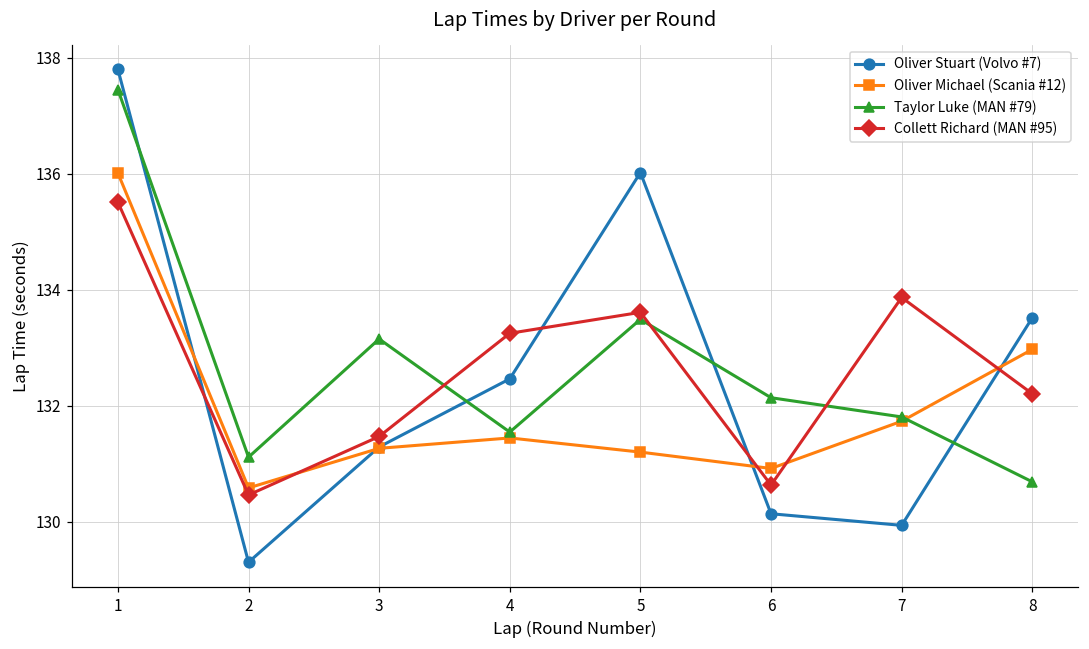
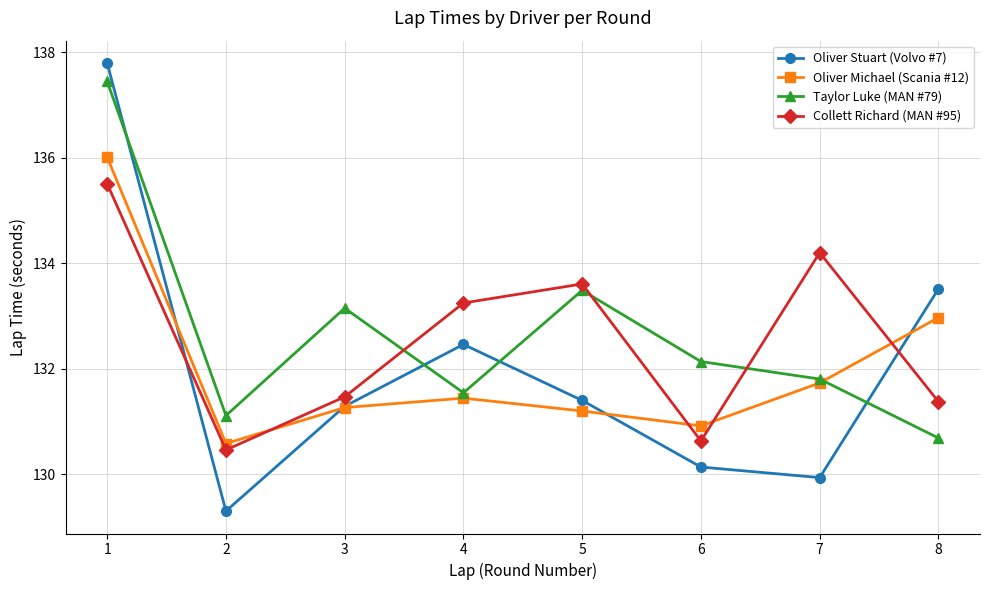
Oliver Stuart (Volvo #7), 5: 136.0 -> 131.4
Collett Richard (MAN #95), 7: 133.9 -> 134.2
Collett Richard (MAN #95), 8: 132.2 -> 131.4
